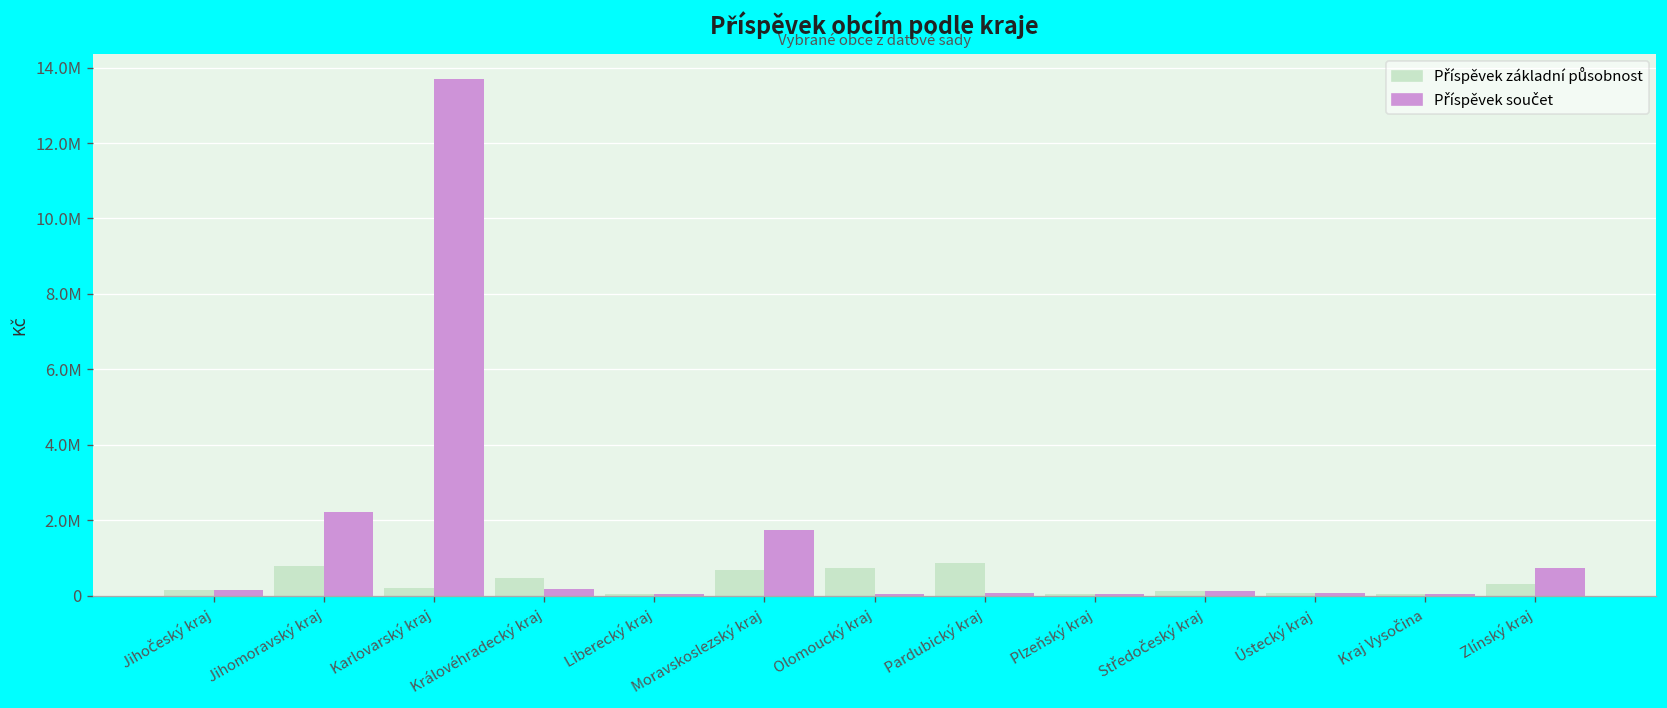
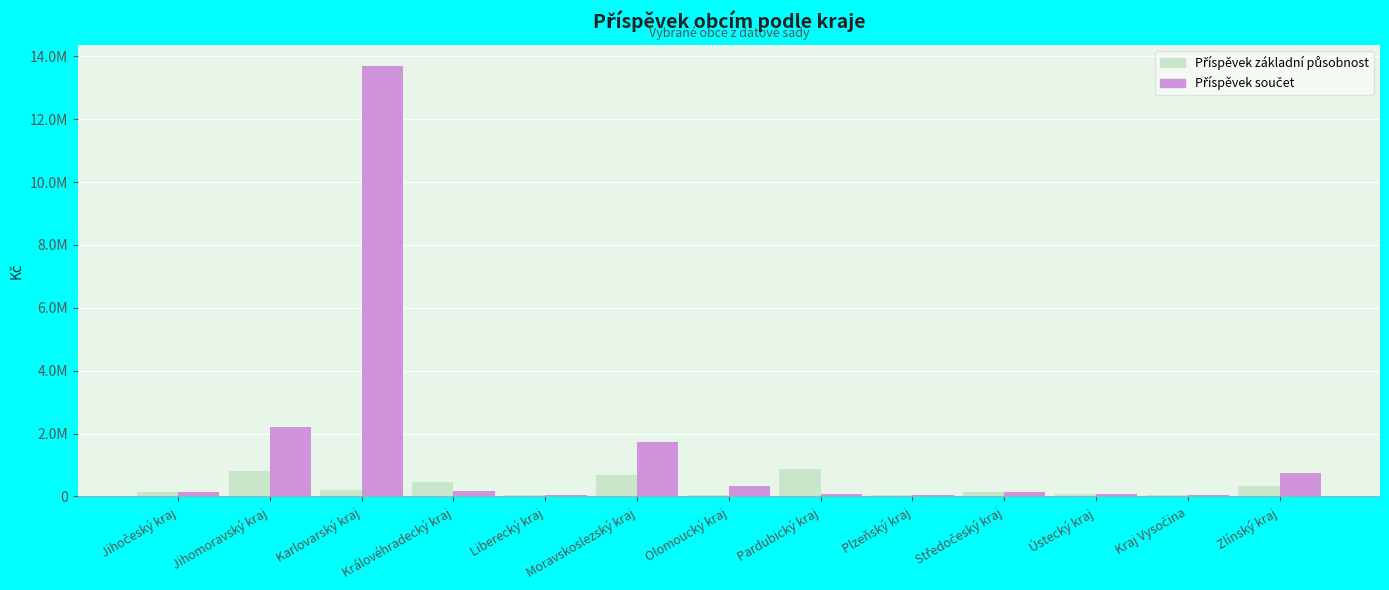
Příspěvek základní působnost, Olomoucký kraj: 700000 -> 100000
Příspěvek součet, Olomoucký kraj: 100000 -> 300000
